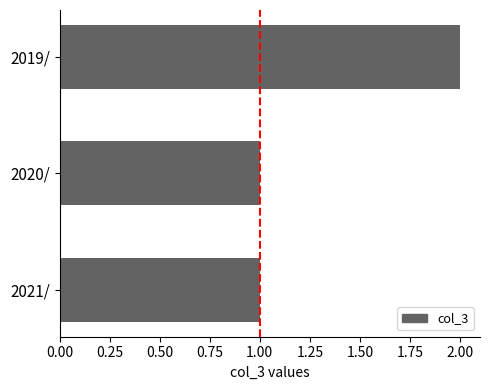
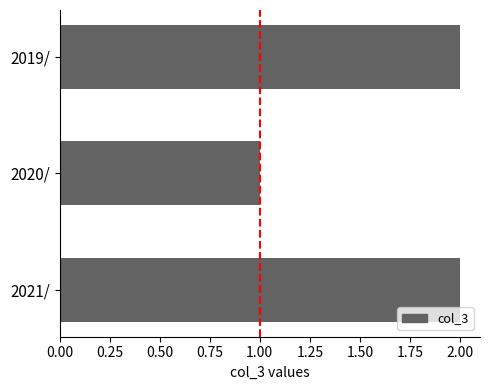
2021/: 1 -> 2
